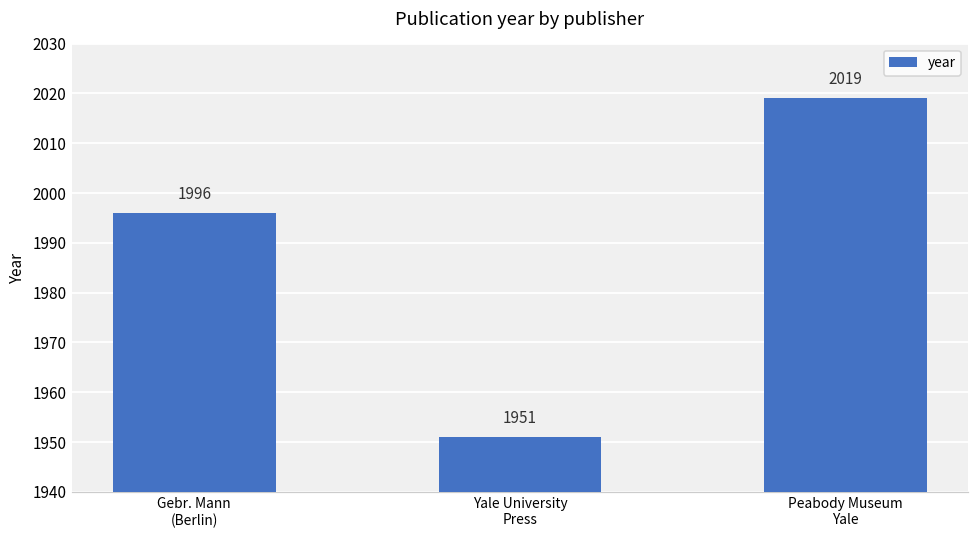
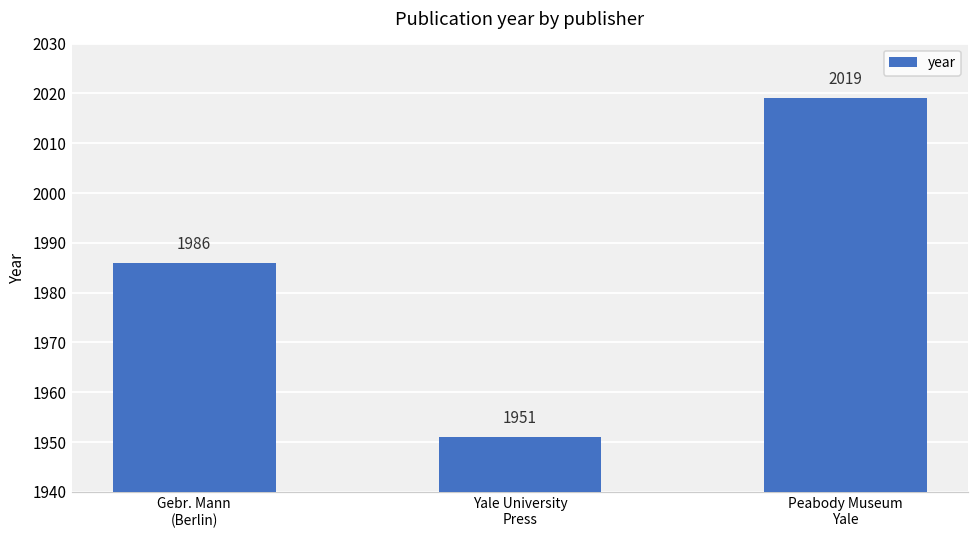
Gebr. Mann (Berlin): 1996 -> 1986
